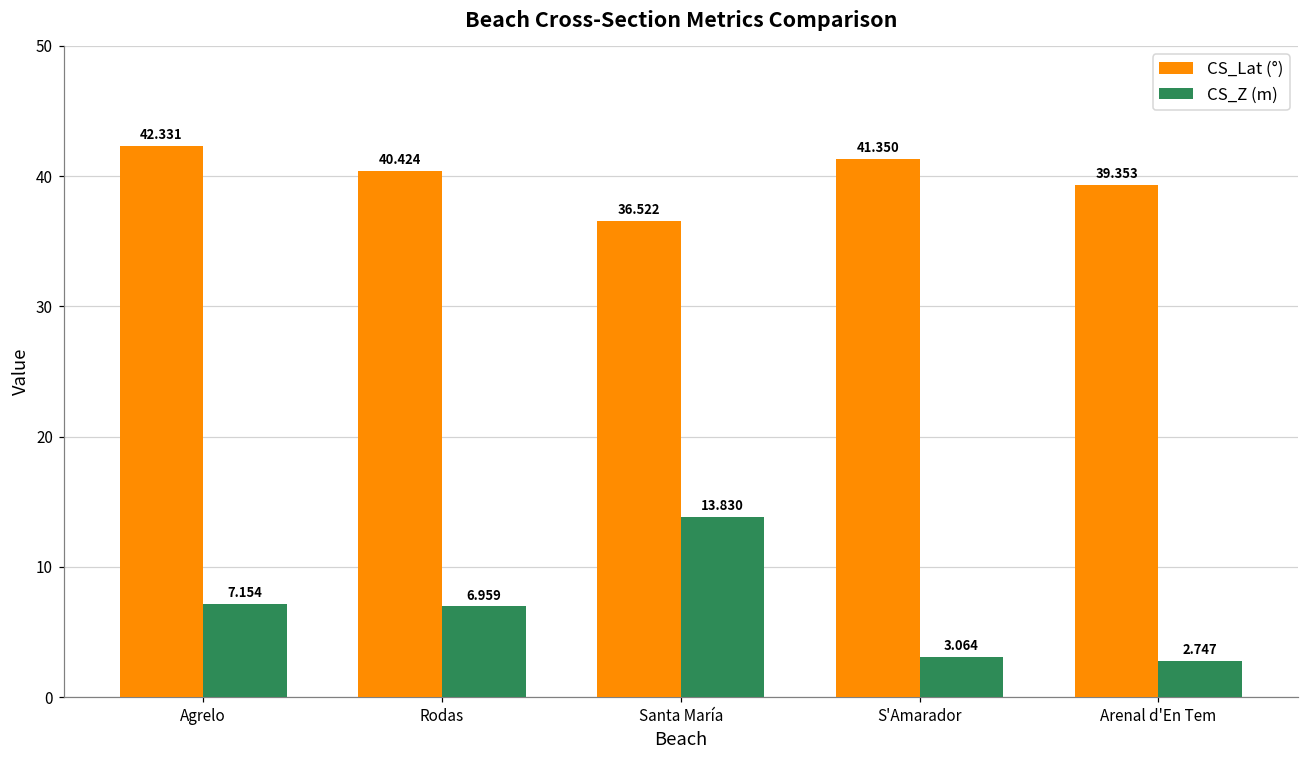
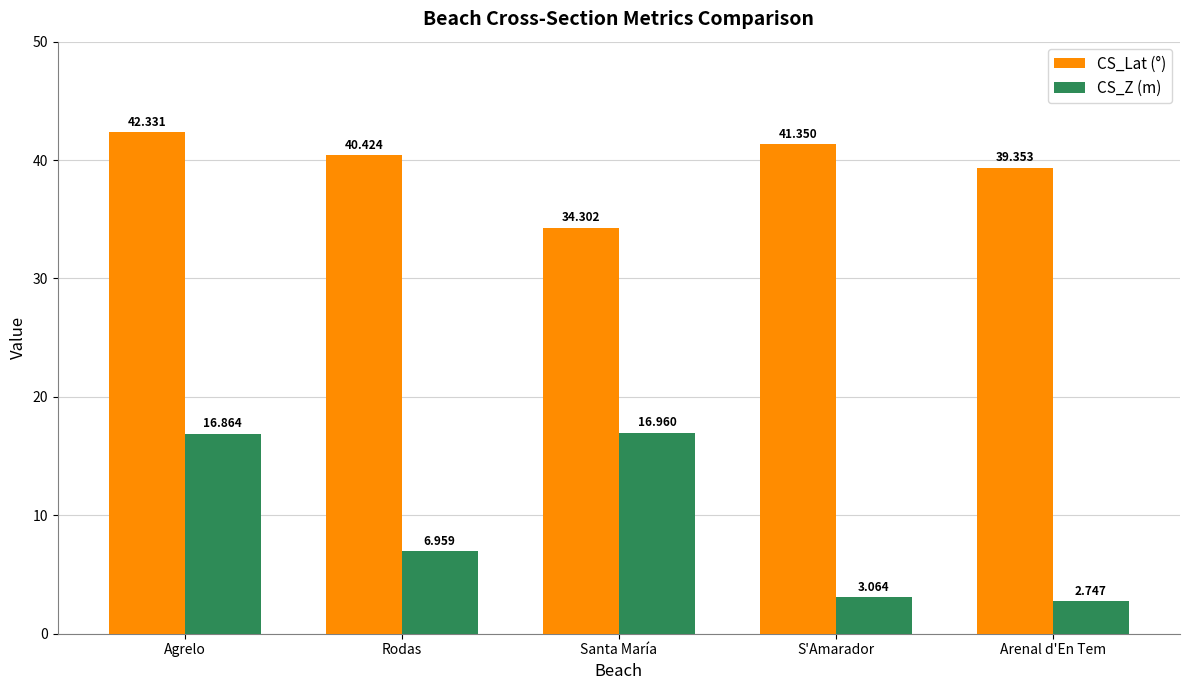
CS_Z (m), Agrelo: 7.154 -> 16.864
CS_Lat (°), Santa María: 36.522 -> 34.302
CS_Z (m), Santa María: 13.830 -> 16.960
